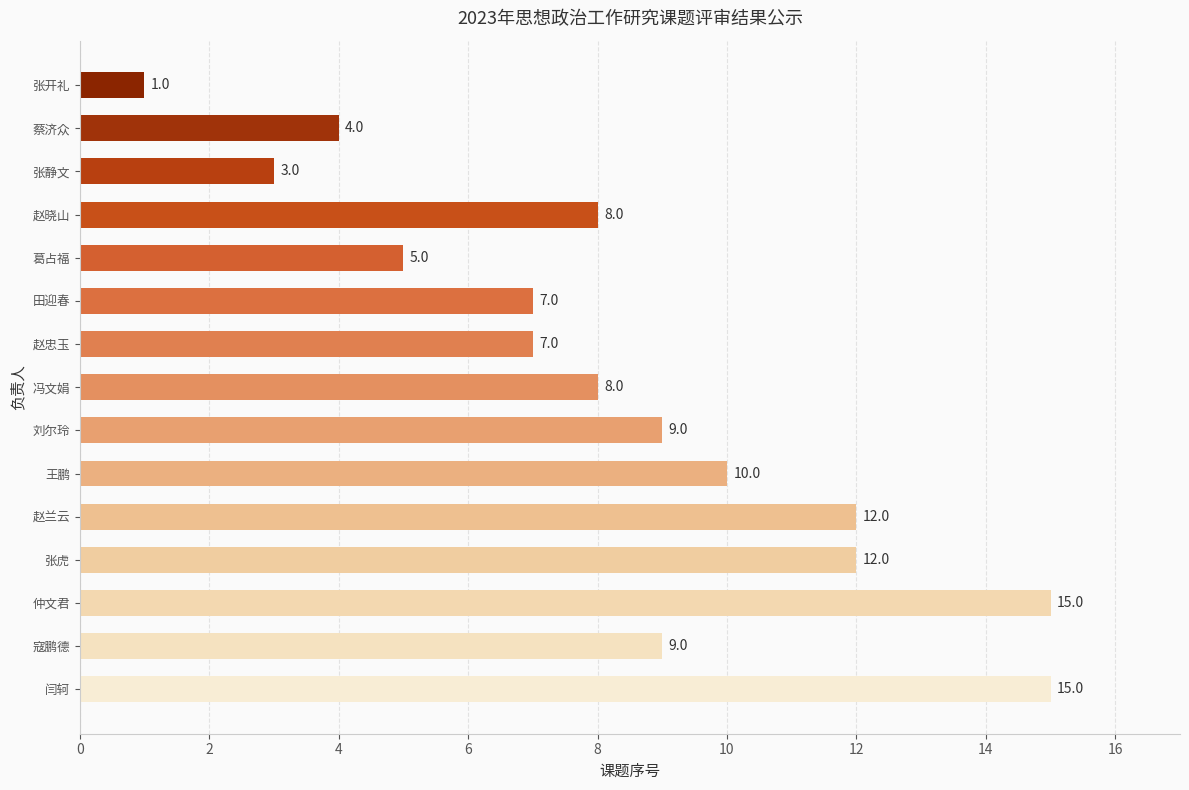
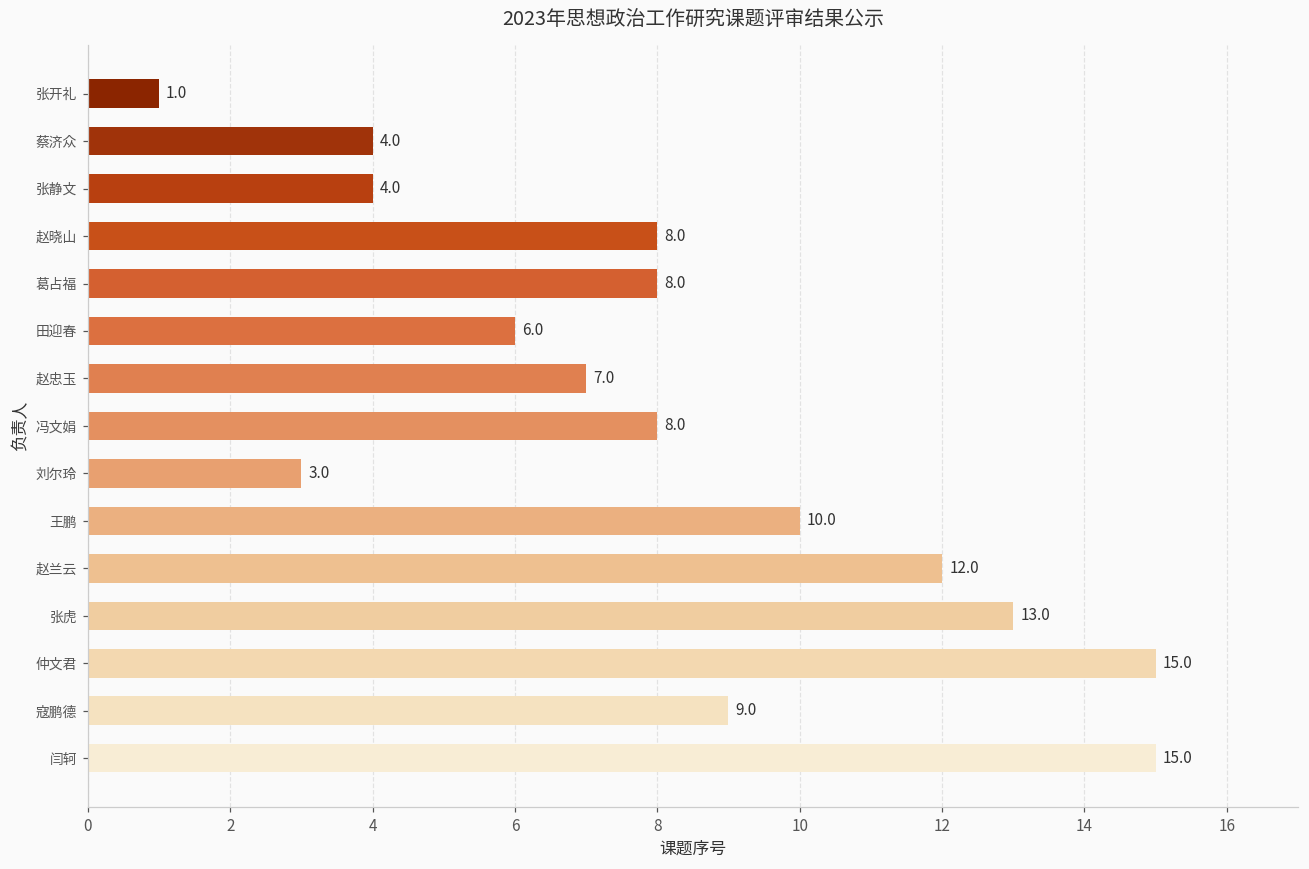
张静文: 3.0 -> 4.0
葛占福: 5.0 -> 8.0
田迎春: 7.0 -> 6.0
刘尔玲: 9.0 -> 3.0
张虎: 12.0 -> 13.0
